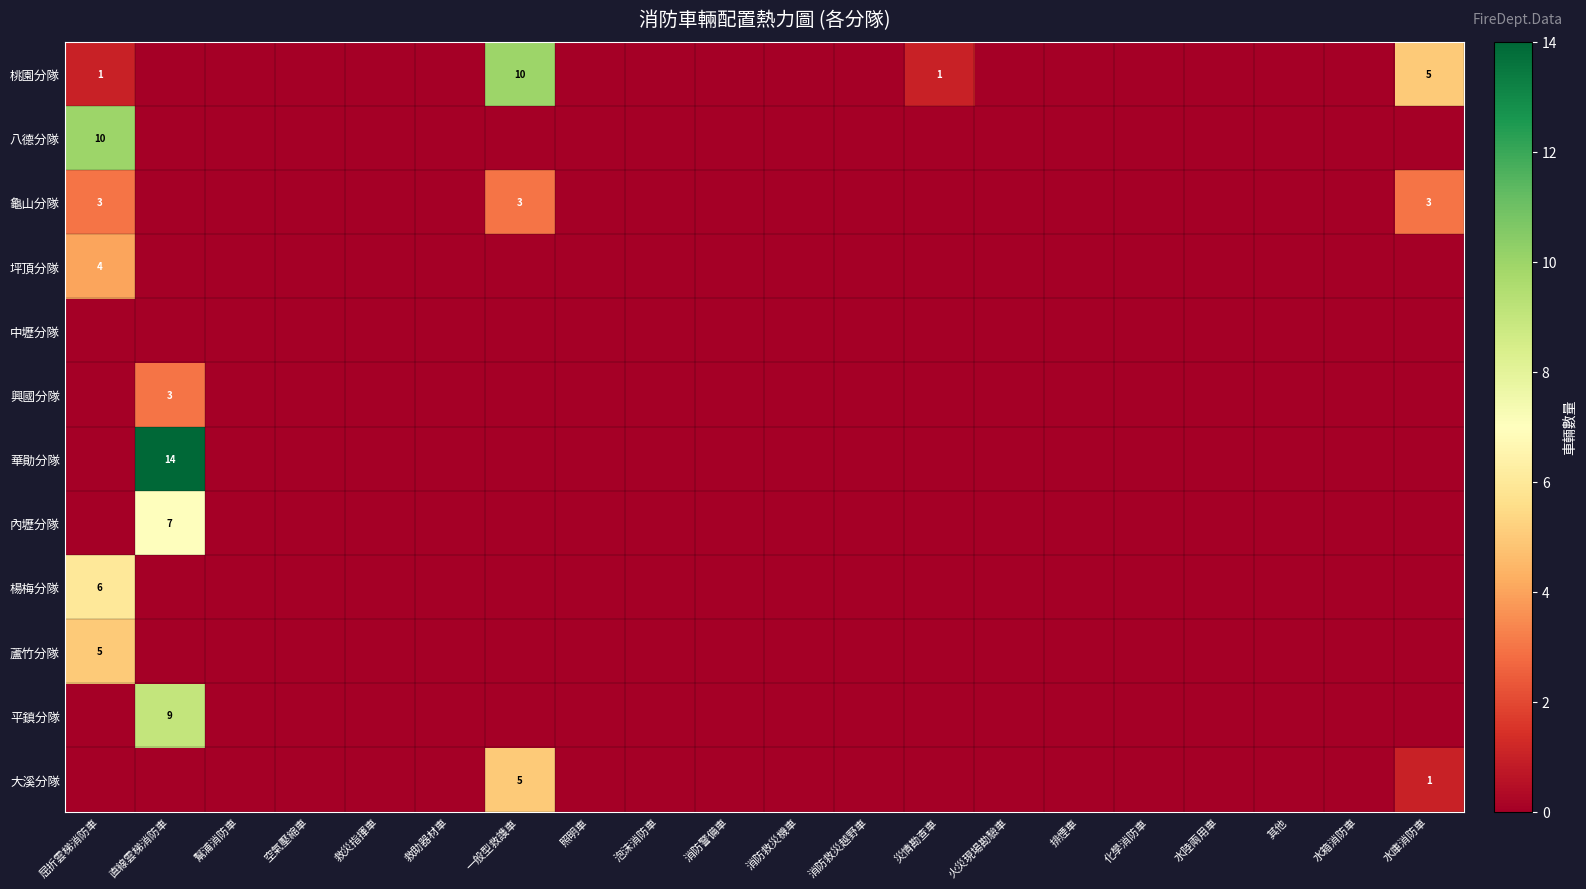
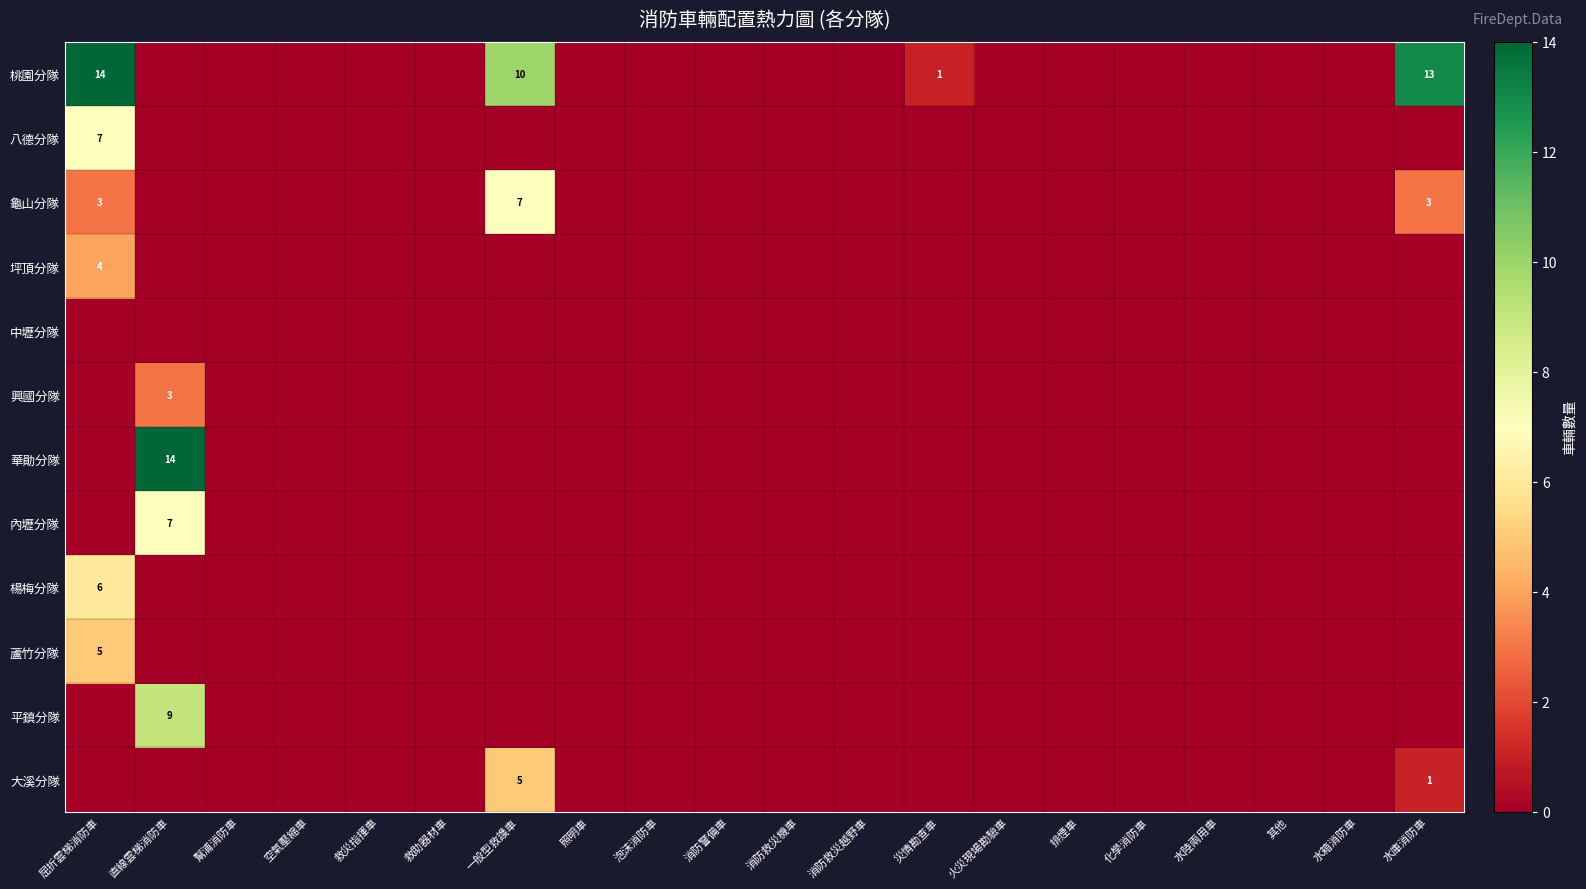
桃園分隊, 屈折雲梯消防車: 1 -> 14
桃園分隊, 水庫消防車: 5 -> 13
八德分隊, 屈折雲梯消防車: 10 -> 7
龜山分隊, 一般型救謢車: 3 -> 7
